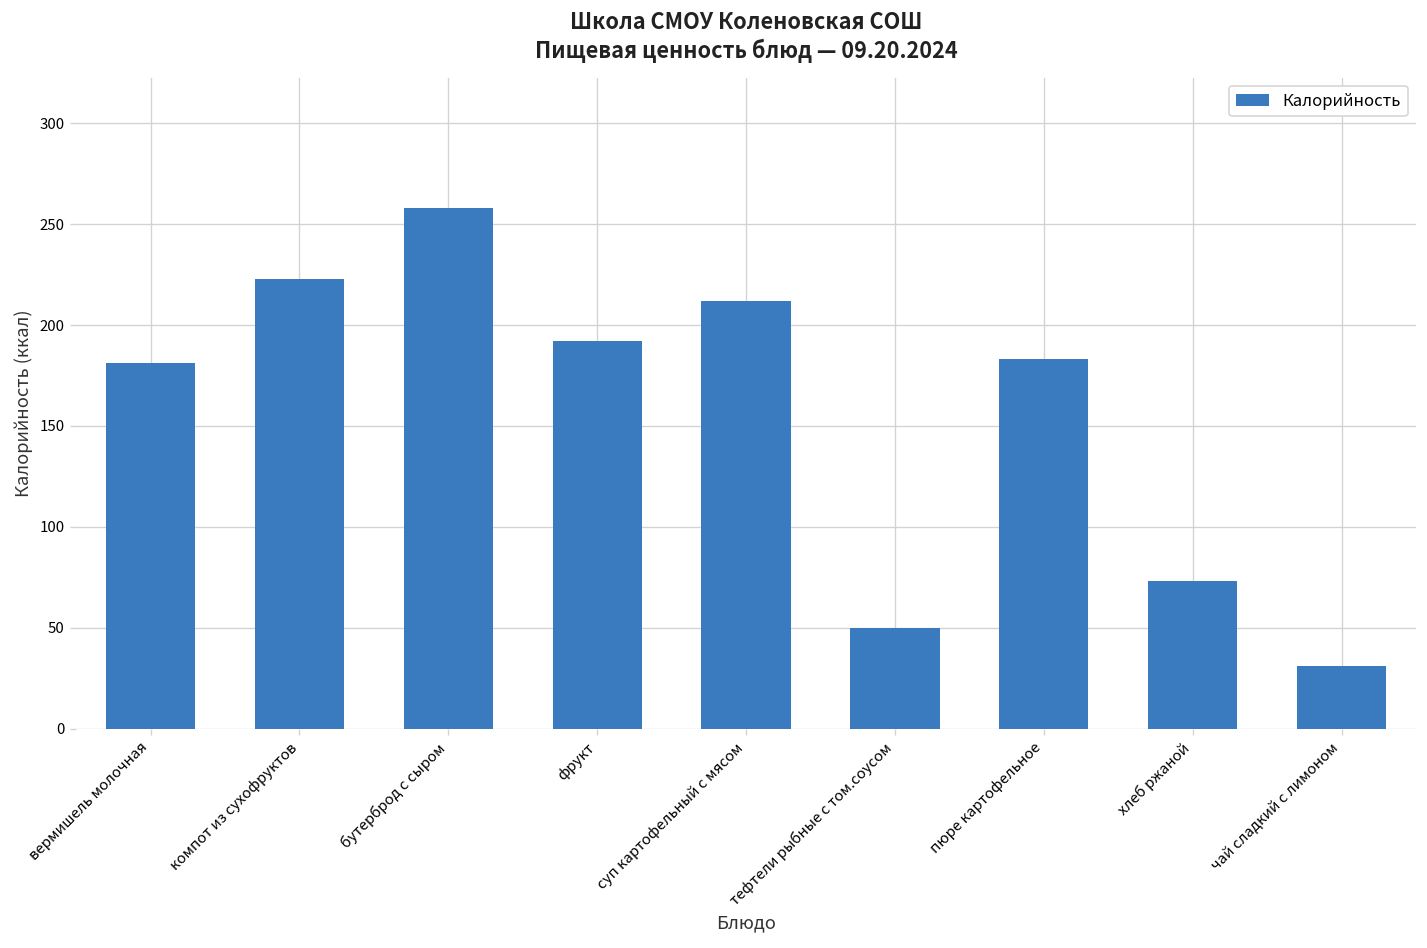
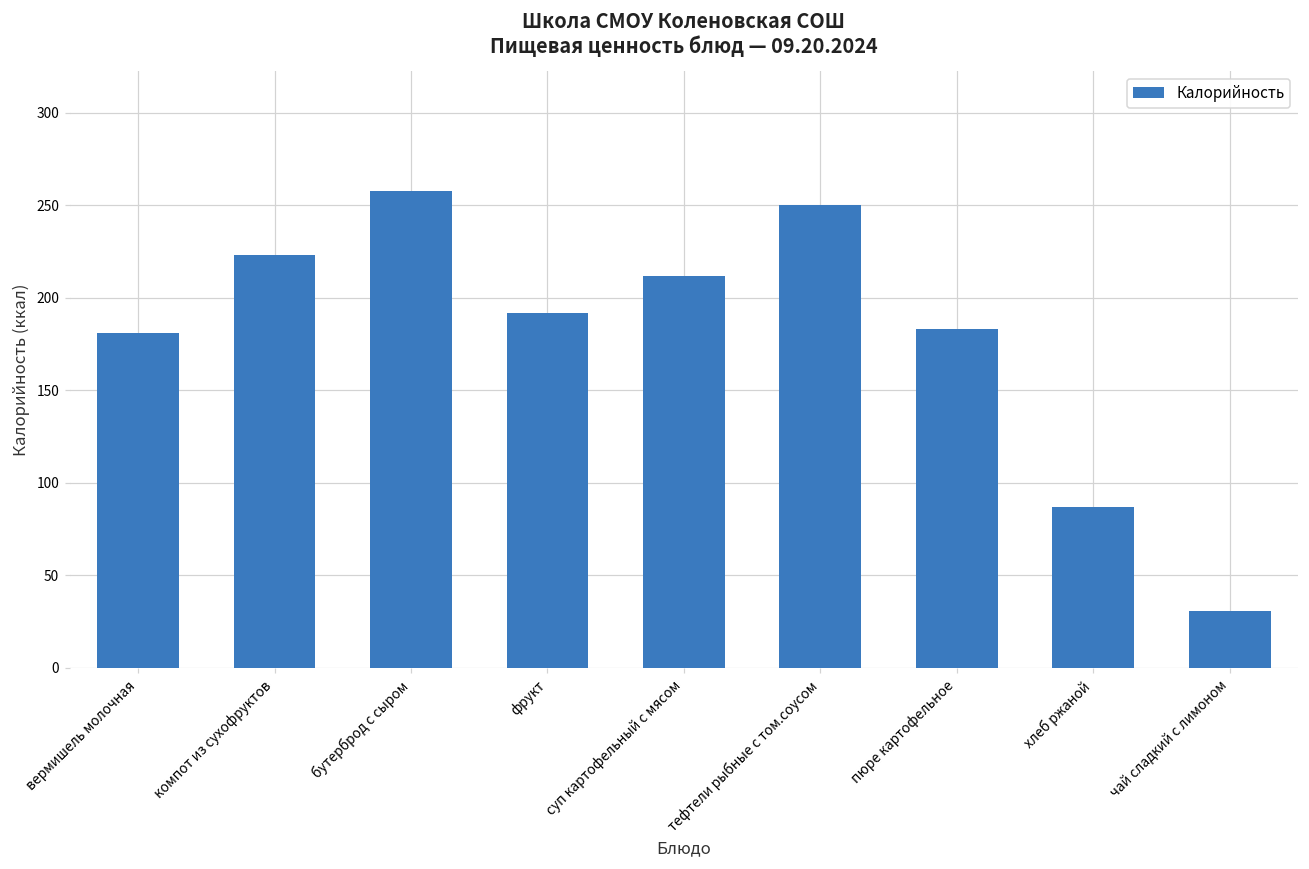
тефтели рыбные с том.соусом: 50 -> 250
хлеб ржаной: 73 -> 87
